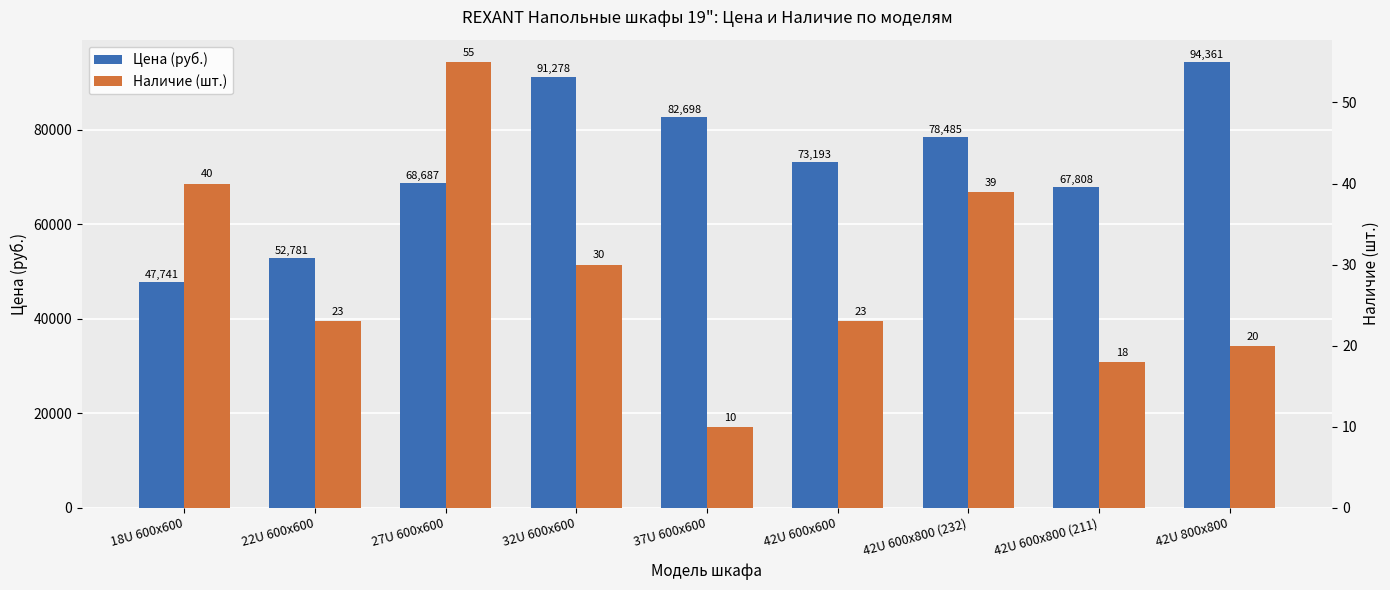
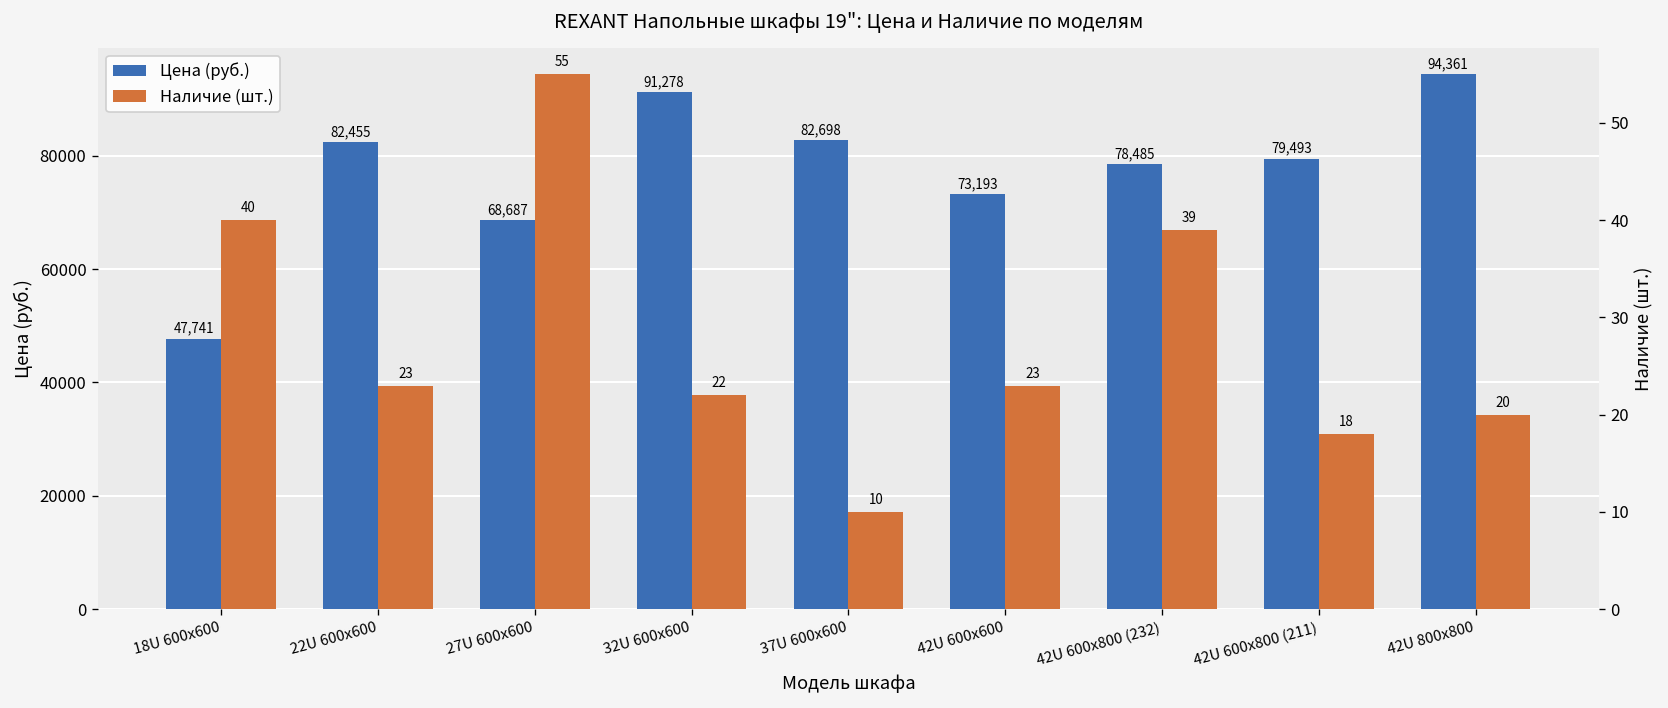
Цена (руб.), 22U 600x600: 52,781 -> 82,455
Цена (руб.), 42U 600x800 (211): 67,808 -> 79,493
Наличие (шт.), 32U 600x600: 30 -> 22
